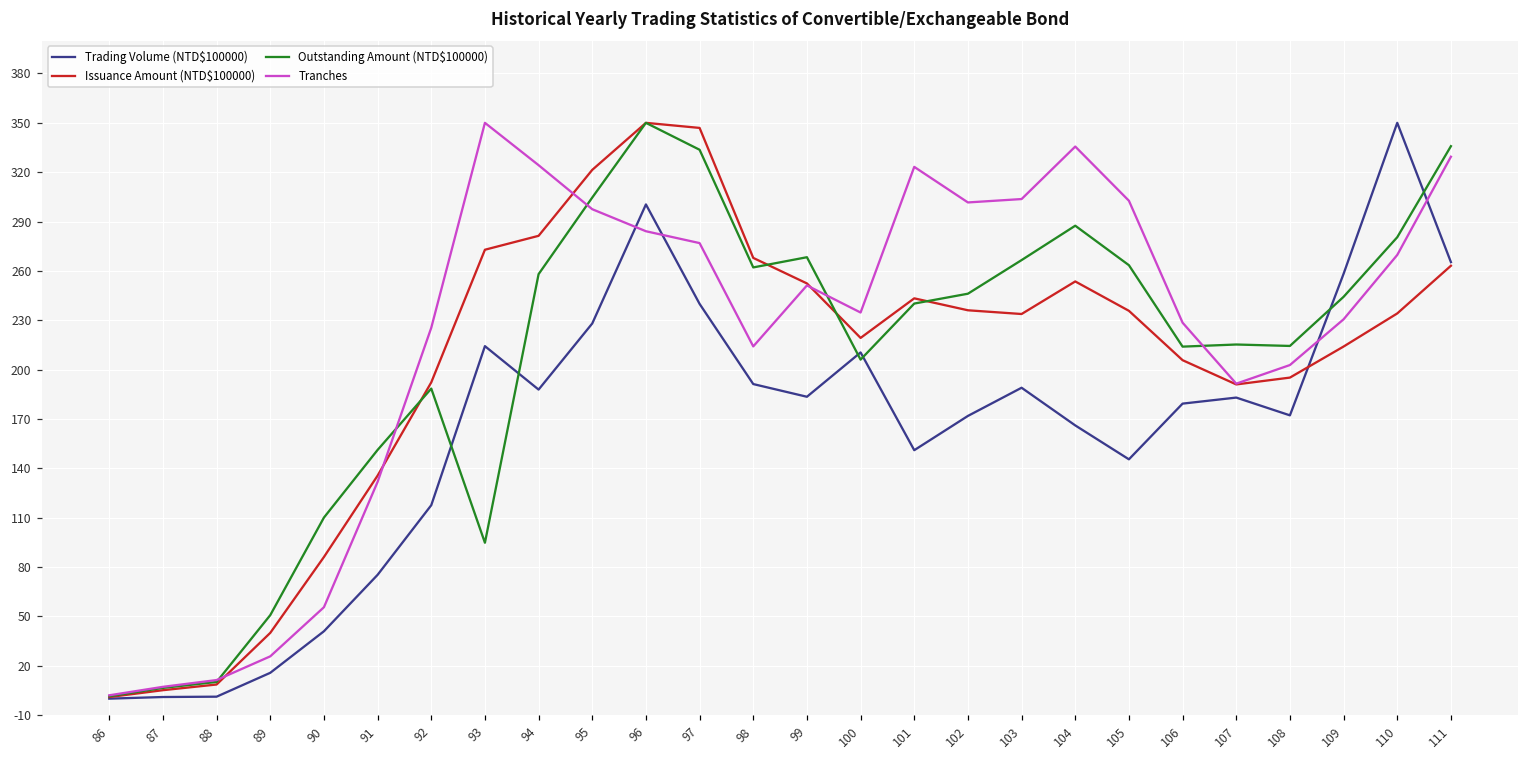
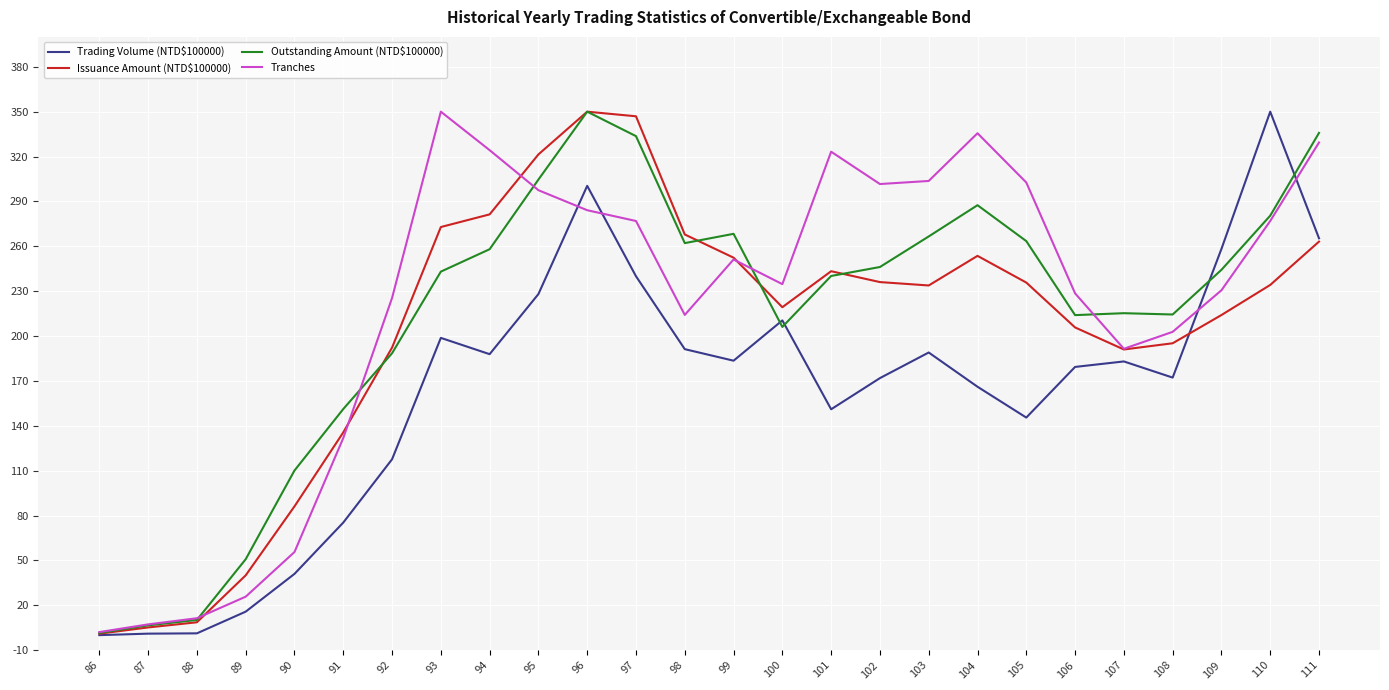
Trading Volume (NTD$100000), 93: 214 -> 199
Outstanding Amount (NTD$100000), 93: 95 -> 243
Tranches, 110: 270 -> 277
